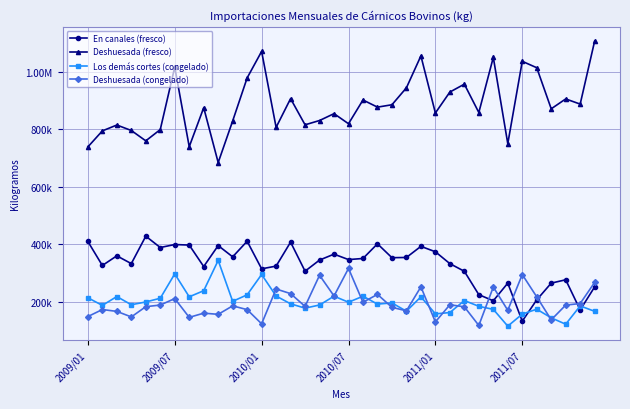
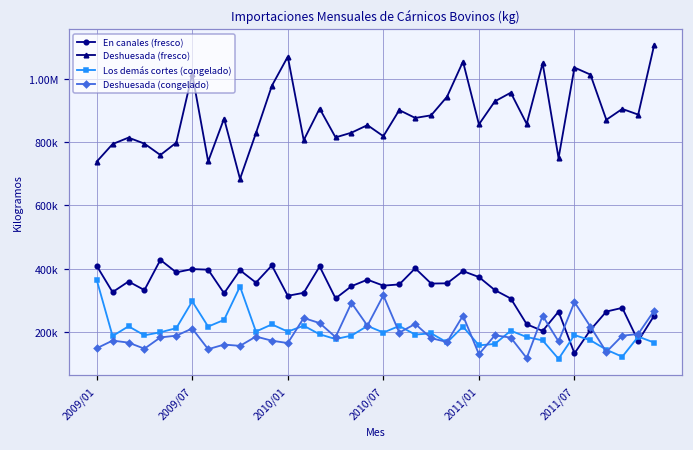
Los demás cortes (congelado), 2009/01: 210000 -> 370000
Los demás cortes (congelado), 2010/01: 300000 -> 200000
Deshuesada (congelado), 2010/01: 120000 -> 170000
Los demás cortes (congelado), 2011/07: 160000 -> 190000
